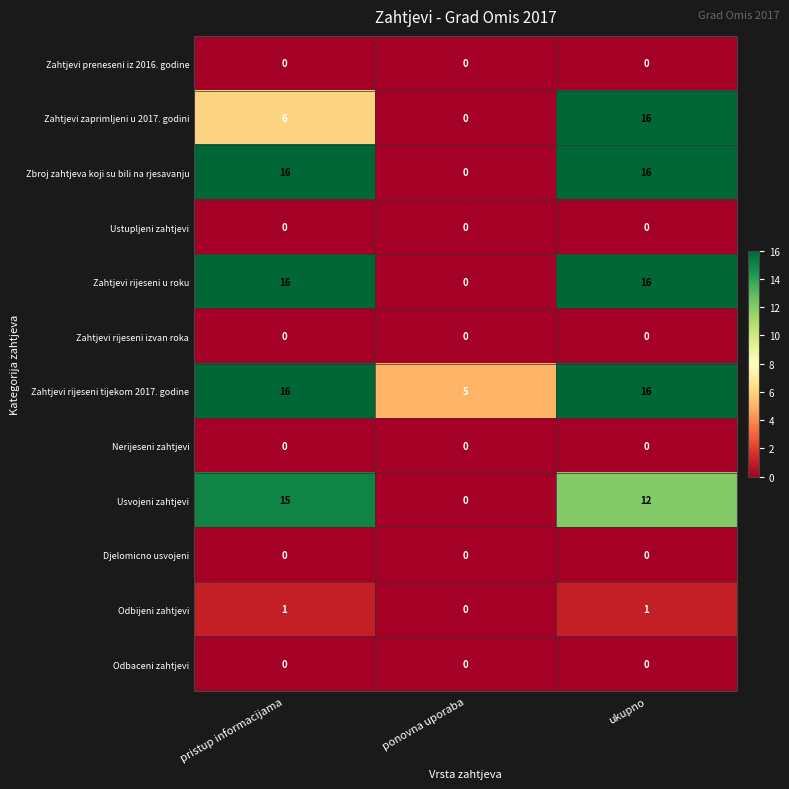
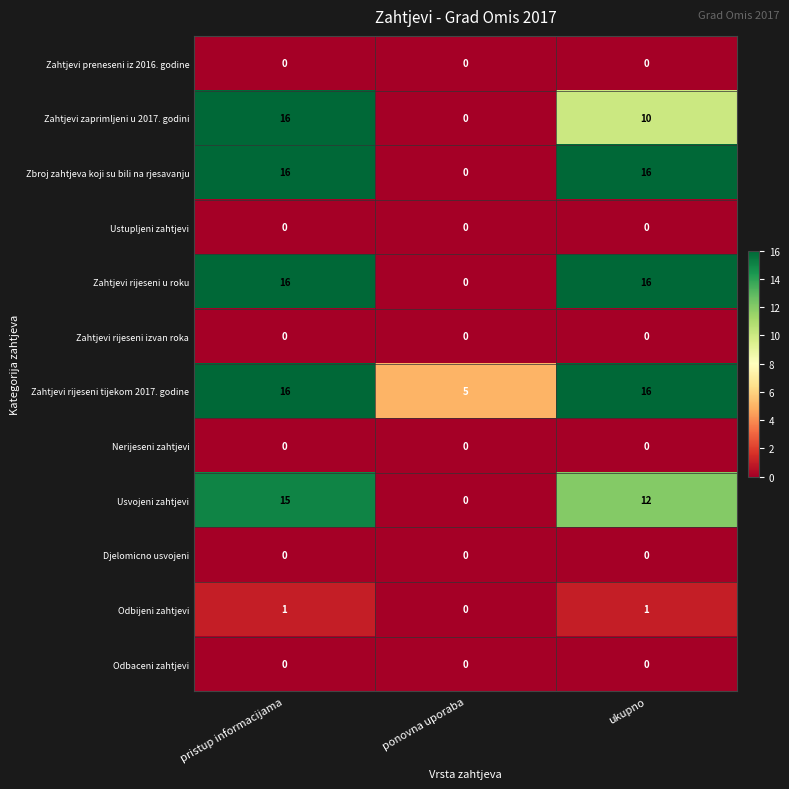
Zahtjevi zaprimljeni u 2017. godini, pristup informacijama: 6 -> 16
Zahtjevi zaprimljeni u 2017. godini, ukupno: 16 -> 10
